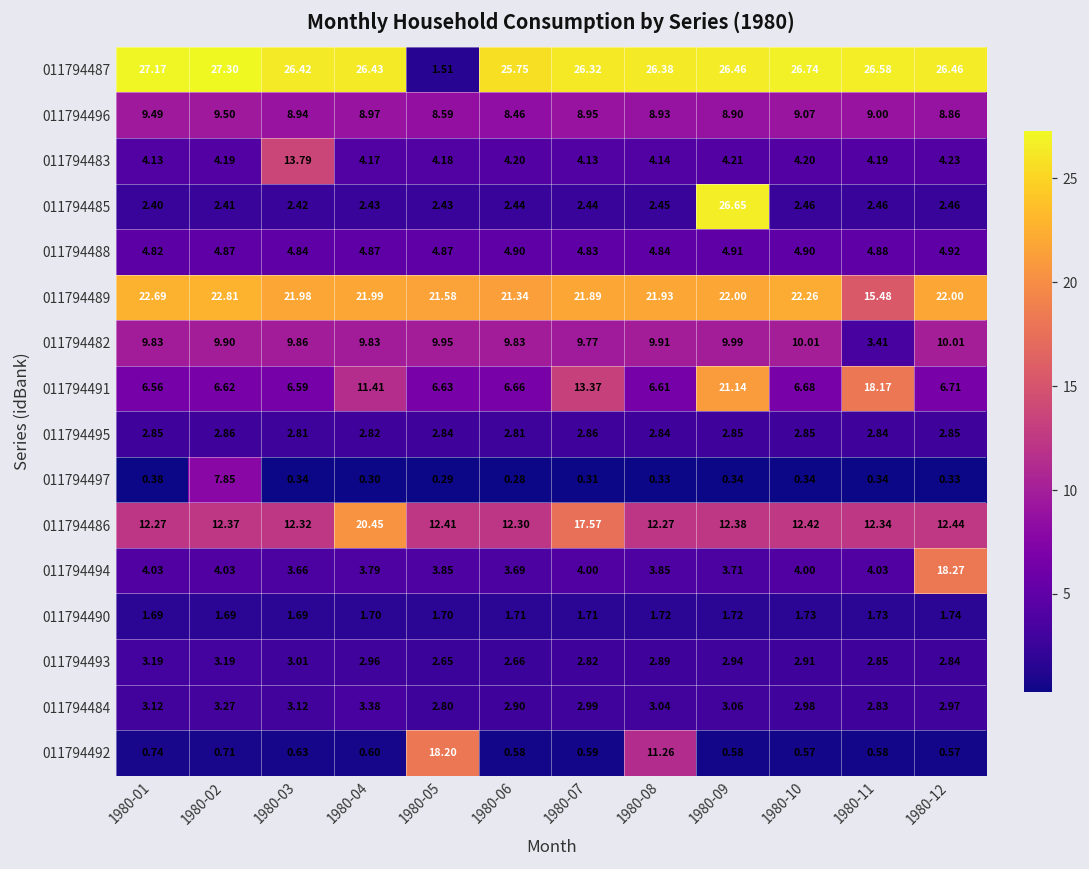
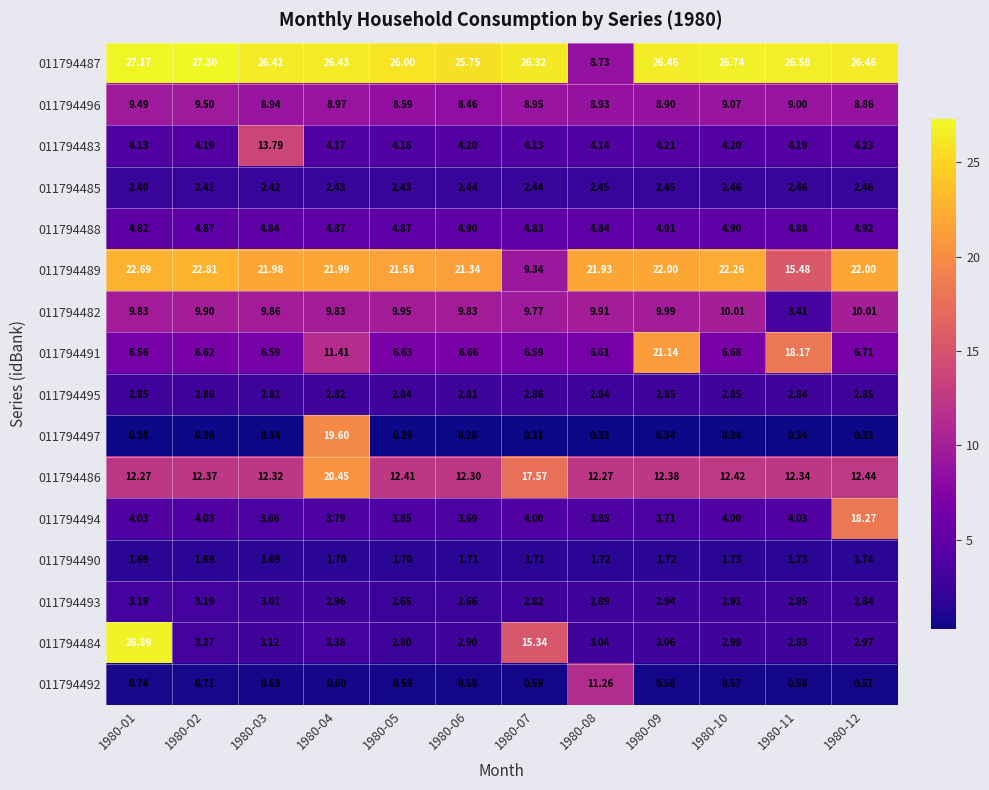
011794487, 1980-05: 1.51 -> 26.00
011794487, 1980-08: 26.38 -> 8.73
011794485, 1980-09: 26.65 -> 2.45
011794489, 1980-07: 21.89 -> 9.34
011794491, 1980-07: 13.37 -> 6.59
011794497, 1980-02: 7.85 -> 0.36
011794497, 1980-04: 0.30 -> 19.60
011794484, 1980-01: 3.12 -> 26.89
011794484, 1980-07: 2.99 -> 15.34
011794492, 1980-05: 18.20 -> 0.59
